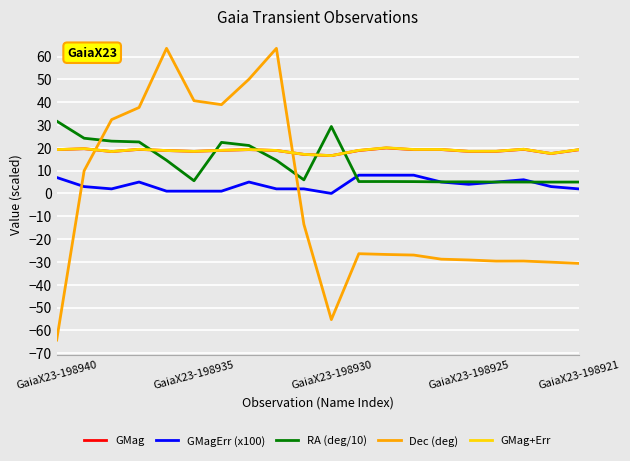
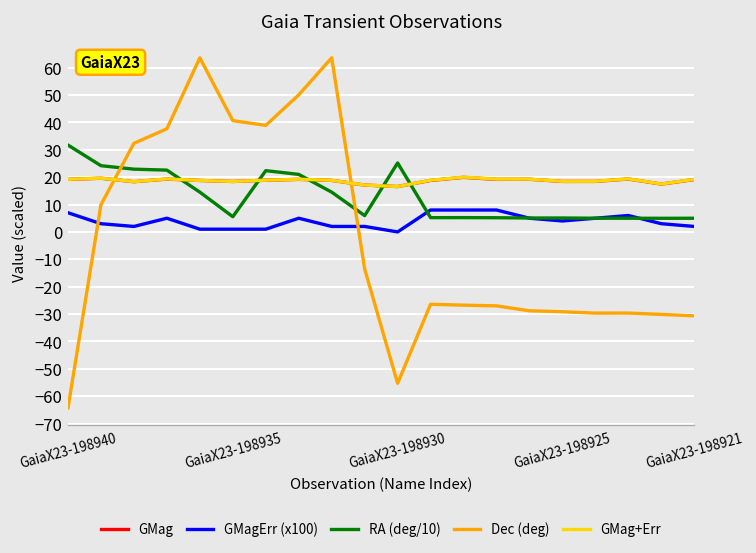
RA (deg/10), GaiaX23-198930: 29 -> 25
